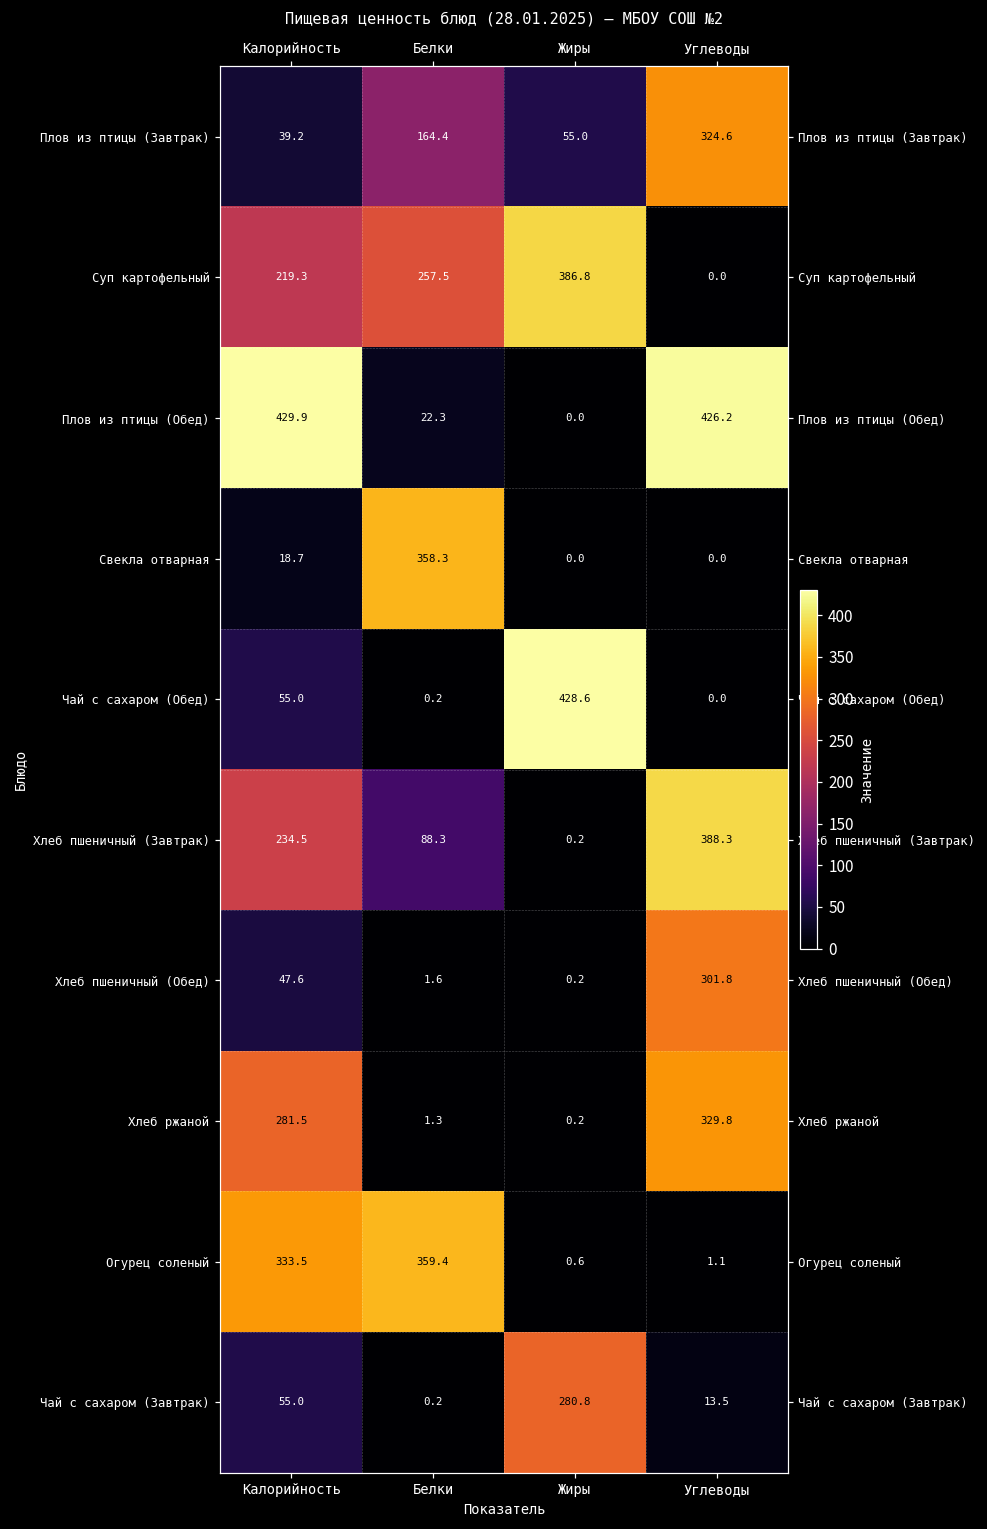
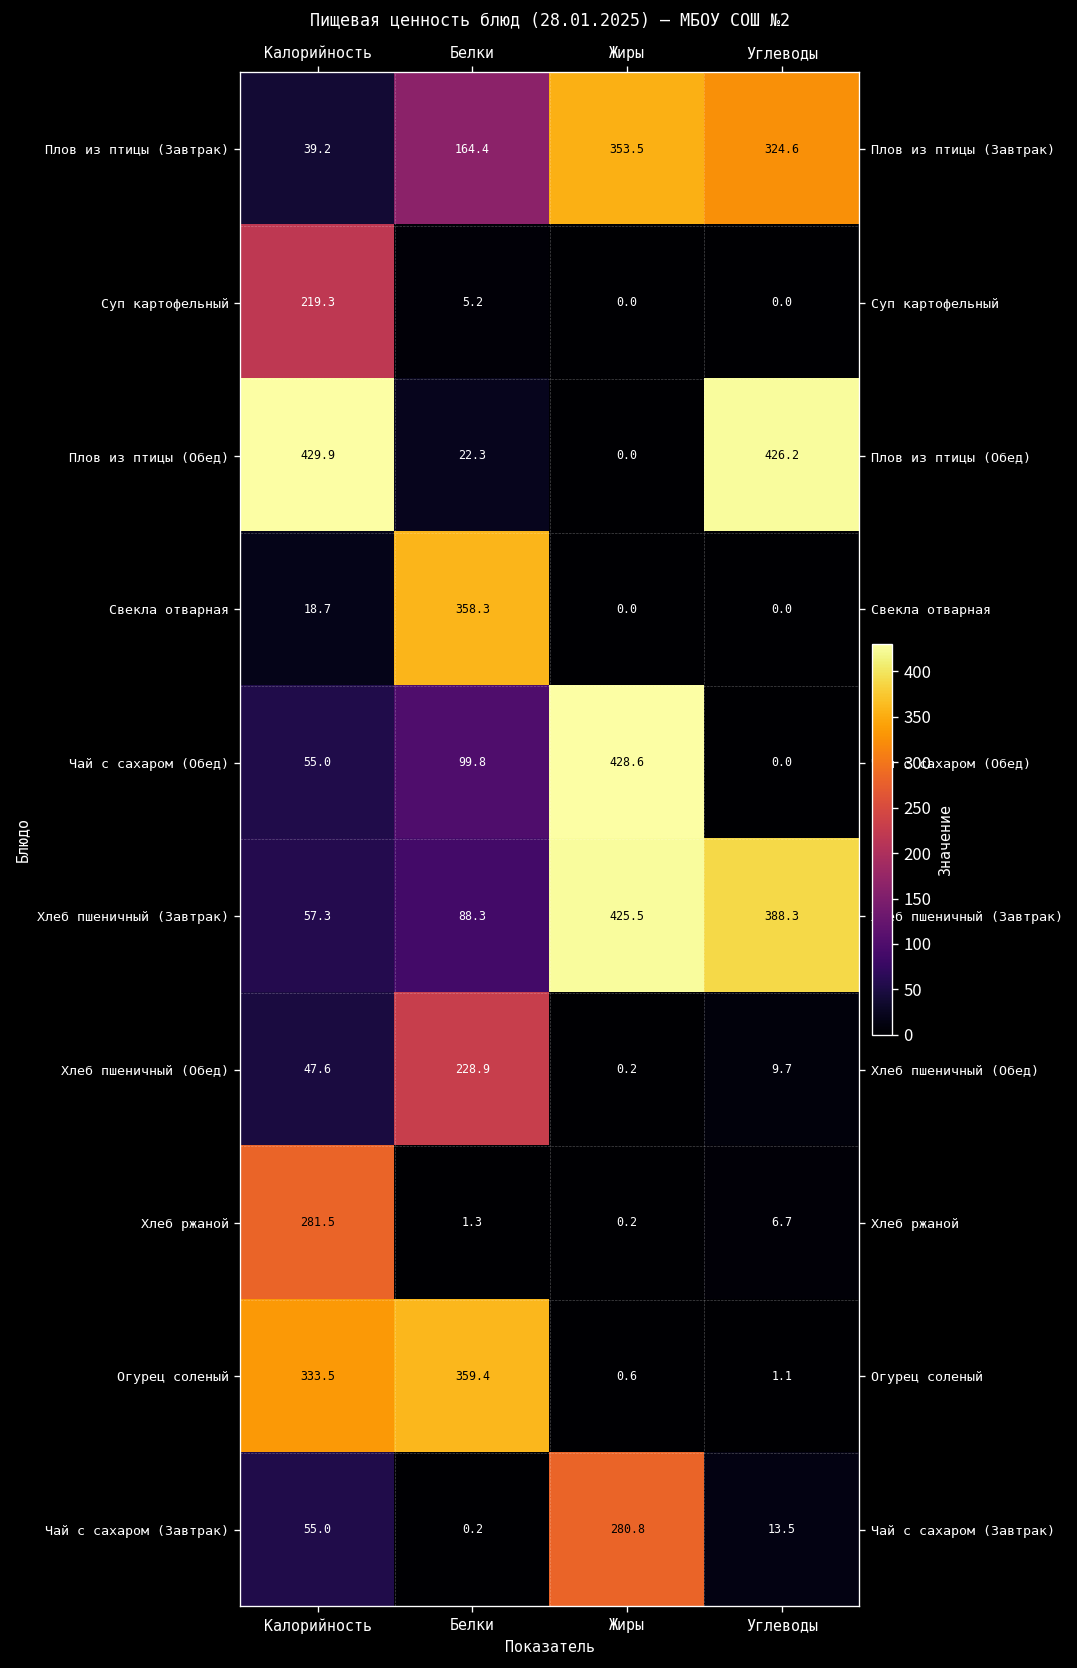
Плов из птицы (Завтрак), Жиры: 55.0 -> 353.5
Суп картофельный, Белки: 257.5 -> 5.2
Суп картофельный, Жиры: 386.8 -> 0.0
Чай с сахаром (Обед), Белки: 0.2 -> 99.8
Хлеб пшеничный (Завтрак), Калорийность: 234.5 -> 57.3
Хлеб пшеничный (Завтрак), Жиры: 0.2 -> 425.5
Хлеб пшеничный (Обед), Белки: 1.6 -> 228.9
Хлеб пшеничный (Обед), Углеводы: 301.8 -> 9.7
Хлеб ржаной, Углеводы: 329.8 -> 6.7
